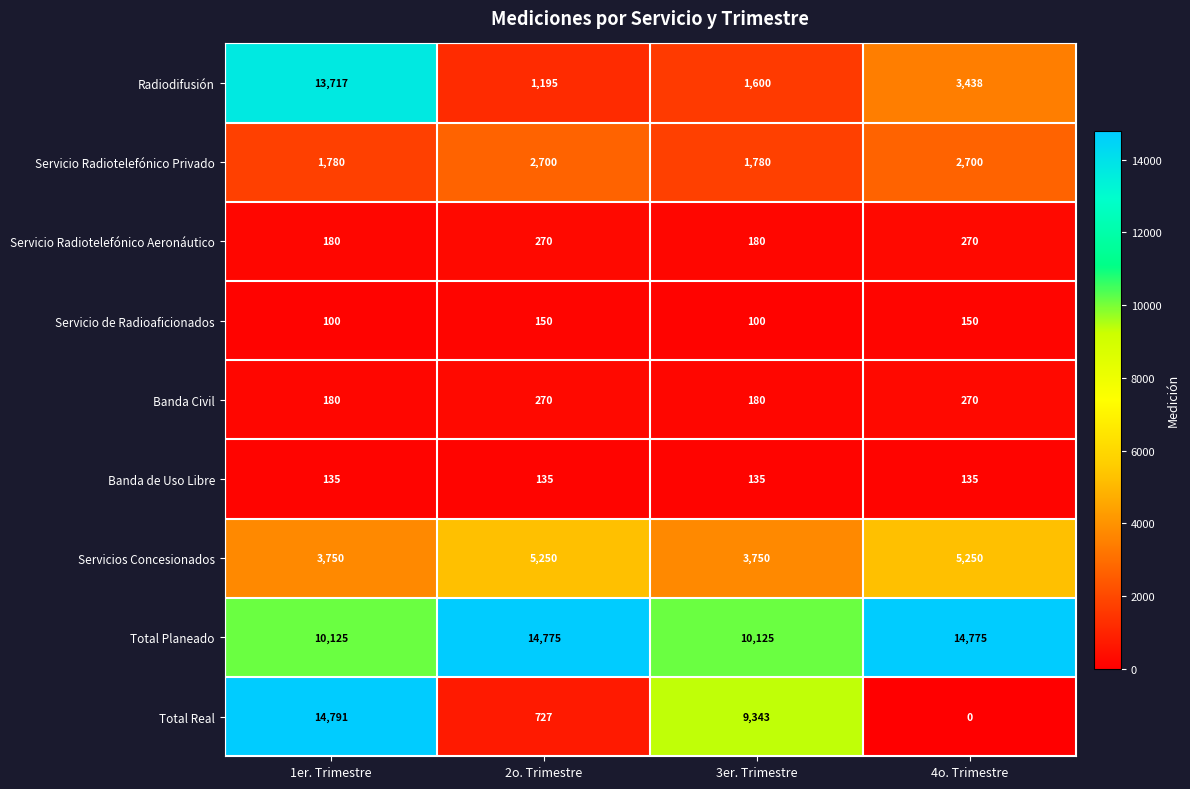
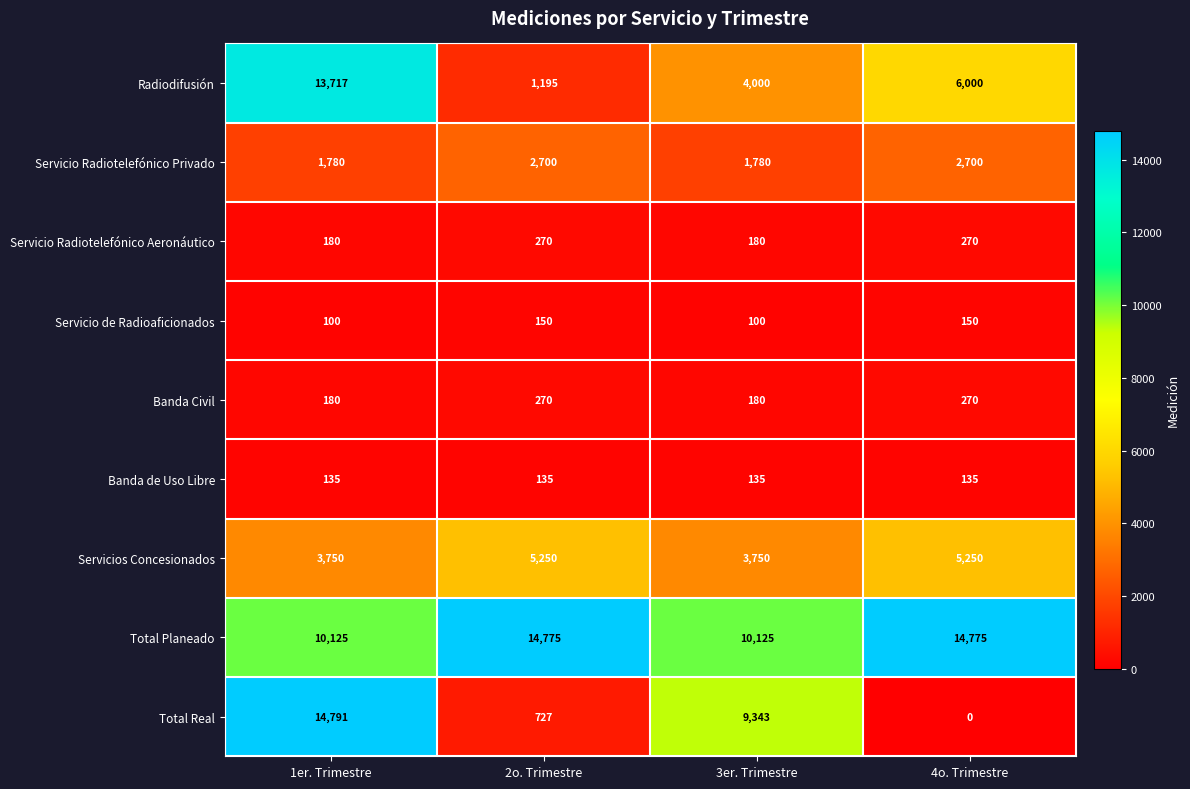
Radiodifusión, 3er. Trimestre: 1,600 -> 4,000
Radiodifusión, 4o. Trimestre: 3,438 -> 6,000
